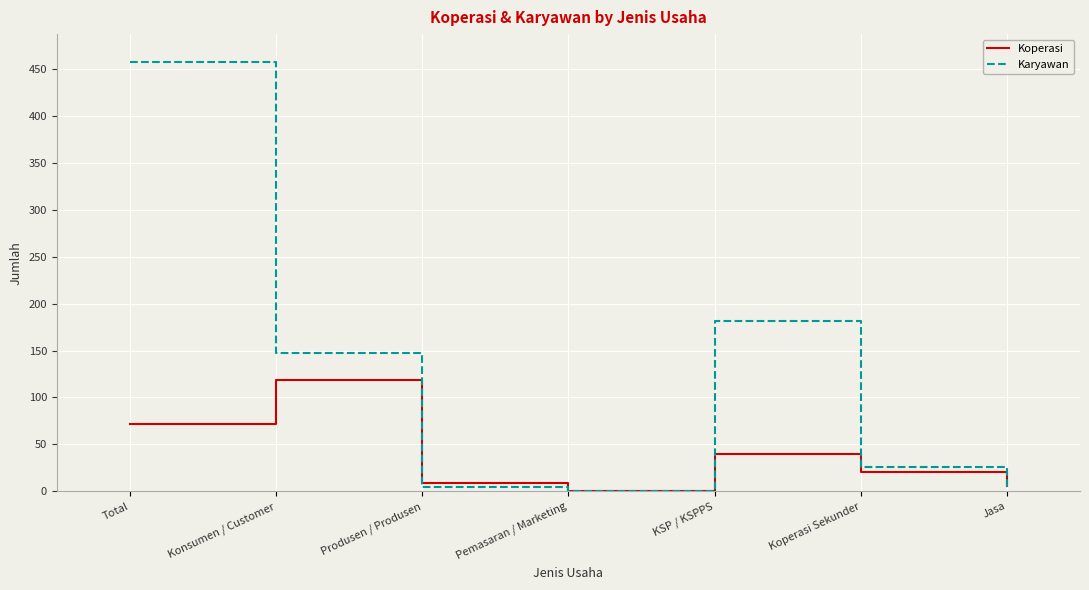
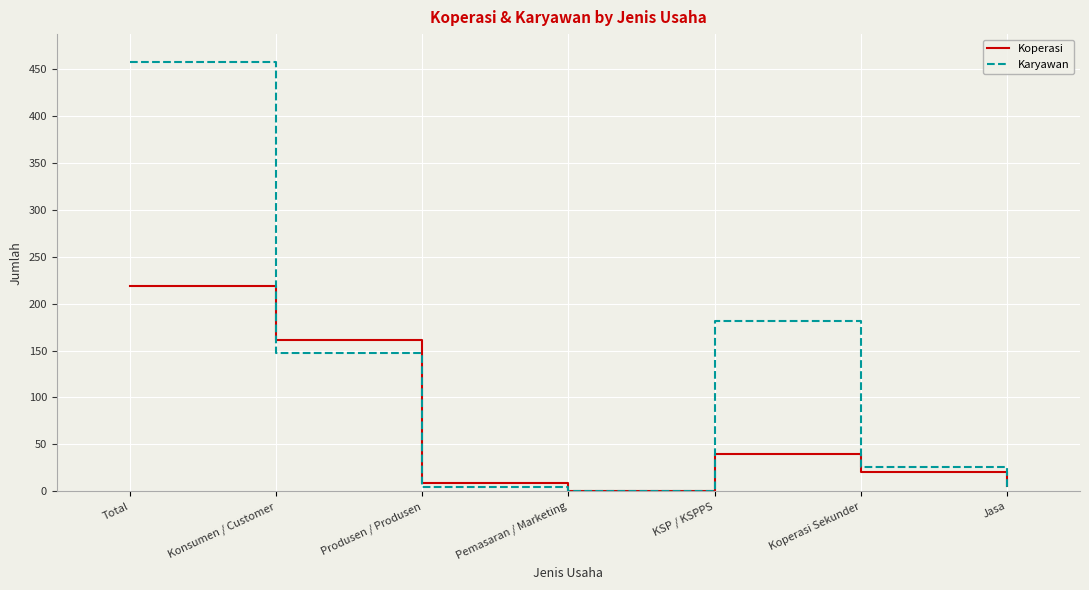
Koperasi, Total: 70 -> 220
Koperasi, Konsumen / Customer: 120 -> 160
